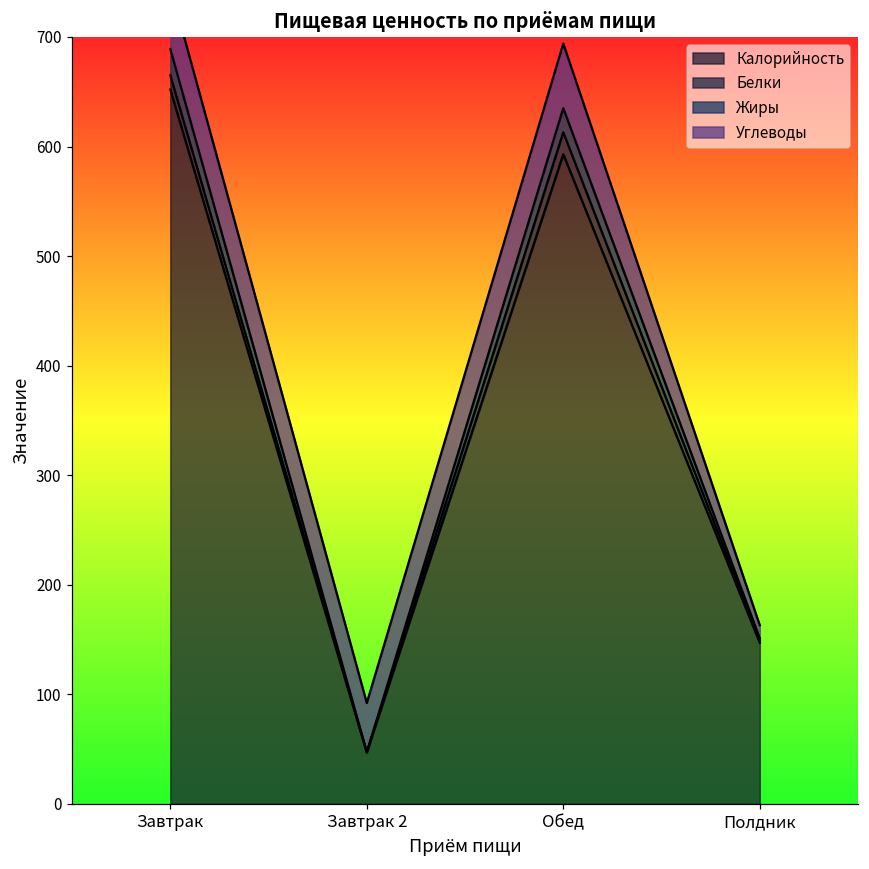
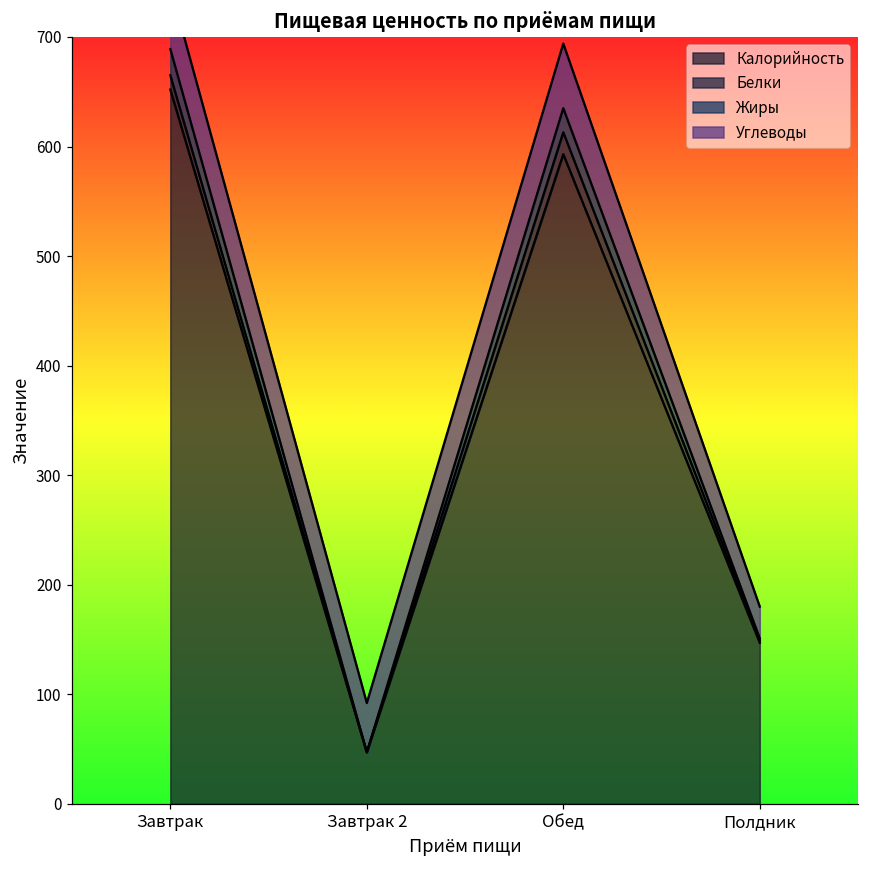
Углеводы, Полдник: 10 -> 30
